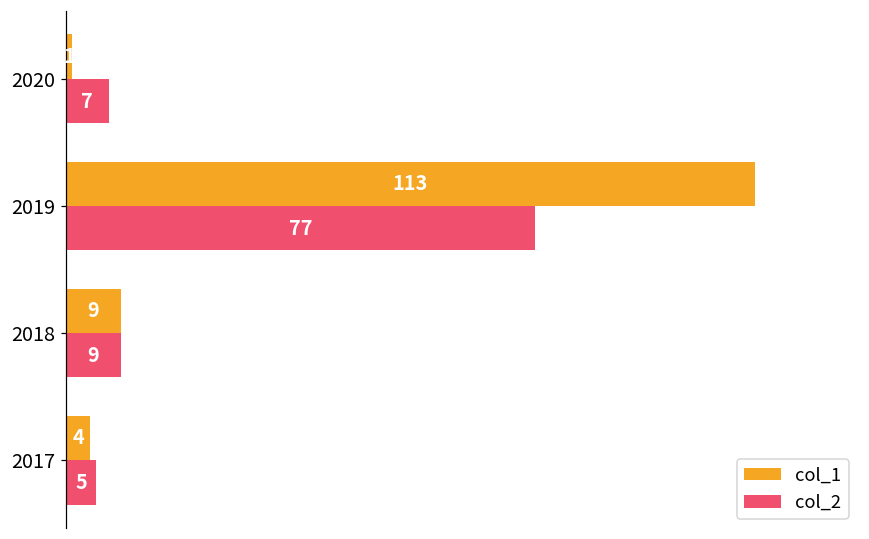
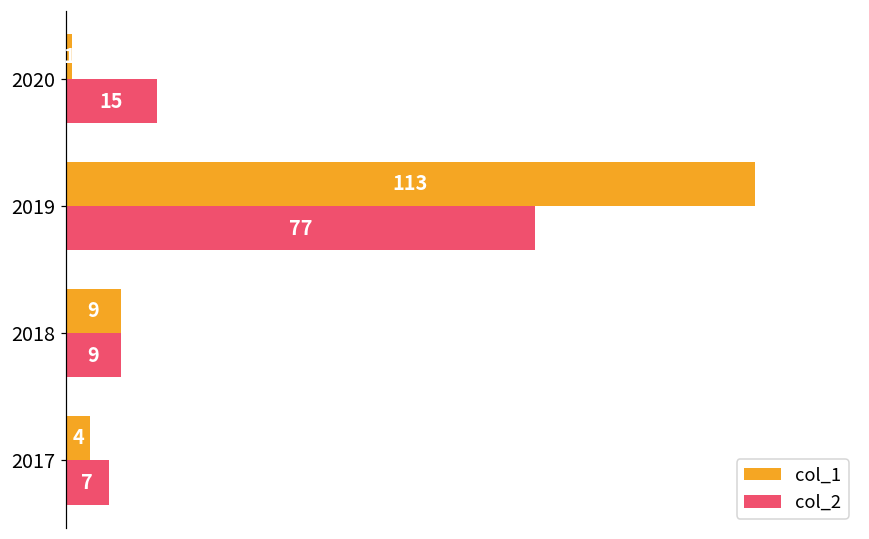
col_2, 2020: 7 -> 15
col_2, 2017: 5 -> 7
